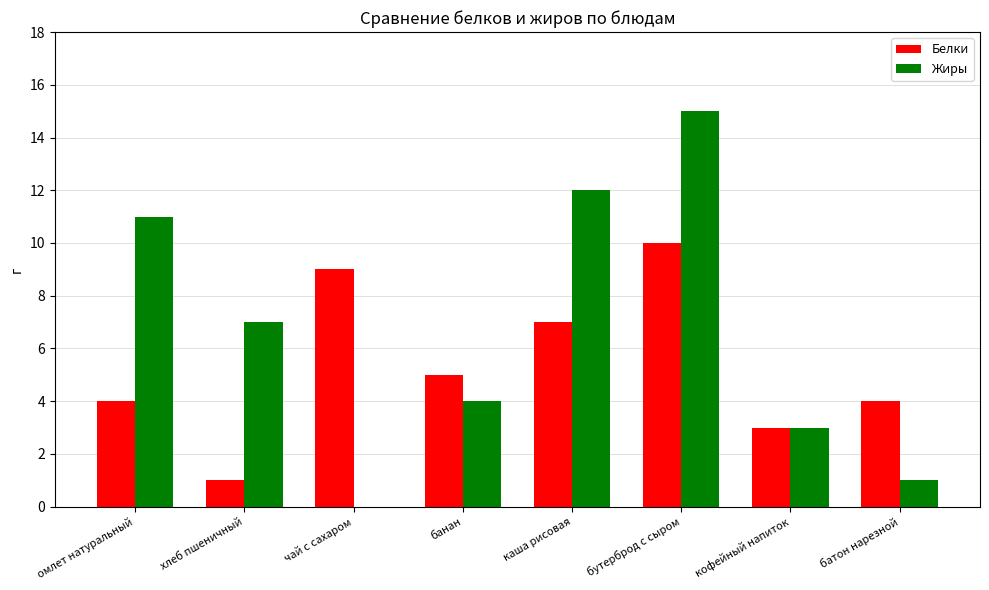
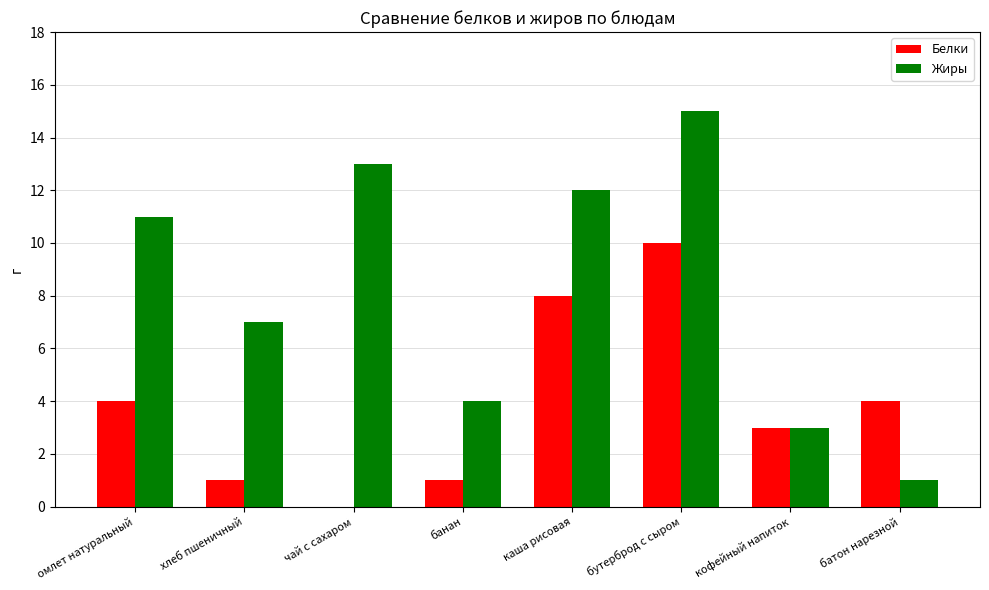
Белки, чай с сахаром: 9 -> 0
Жиры, чай с сахаром: 0 -> 13
Белки, банан: 5 -> 1
Белки, каша рисовая: 7 -> 8
